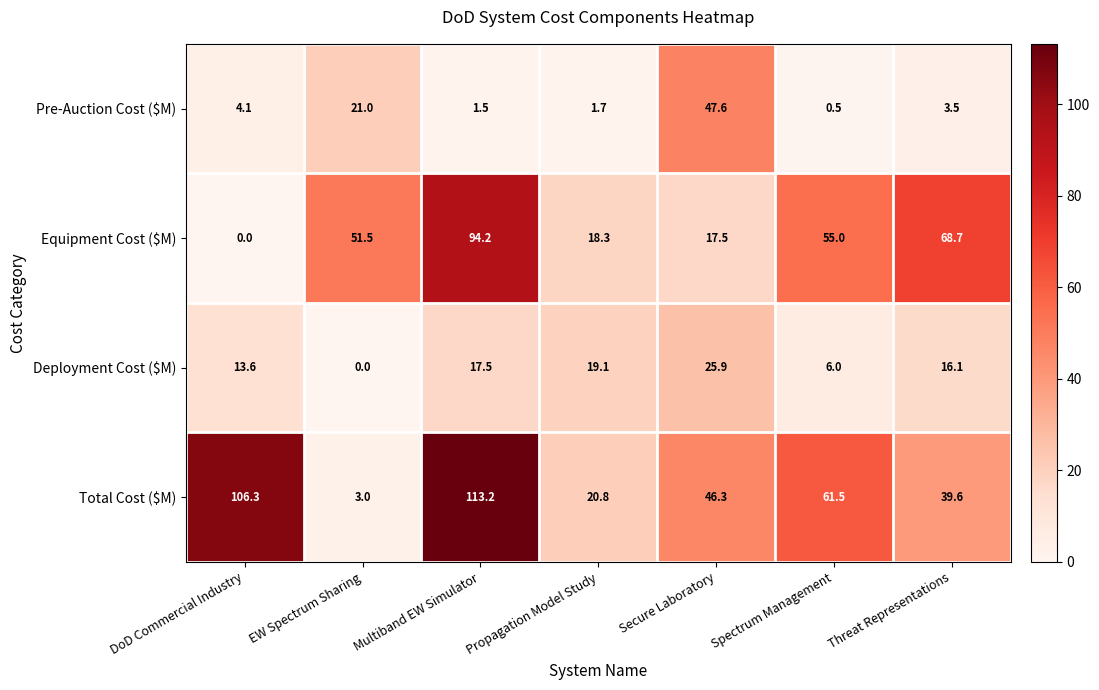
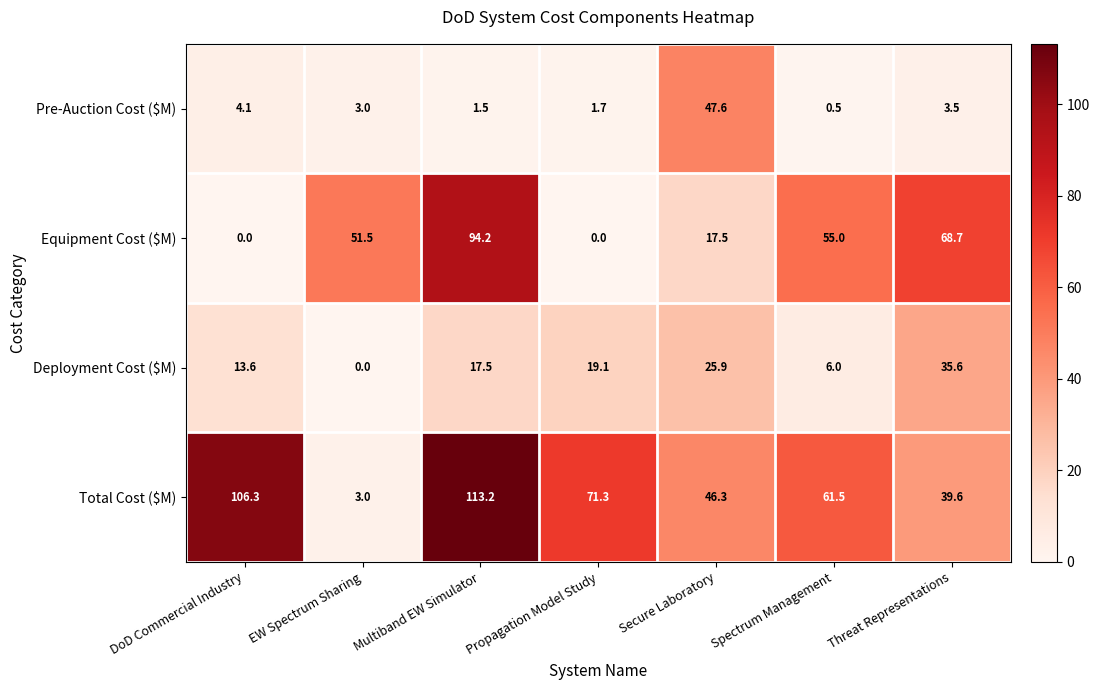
Pre-Auction Cost ($M), EW Spectrum Sharing: 21.0 -> 3.0
Equipment Cost ($M), Propagation Model Study: 18.3 -> 0.0
Deployment Cost ($M), Threat Representations: 16.1 -> 35.6
Total Cost ($M), Propagation Model Study: 20.8 -> 71.3
